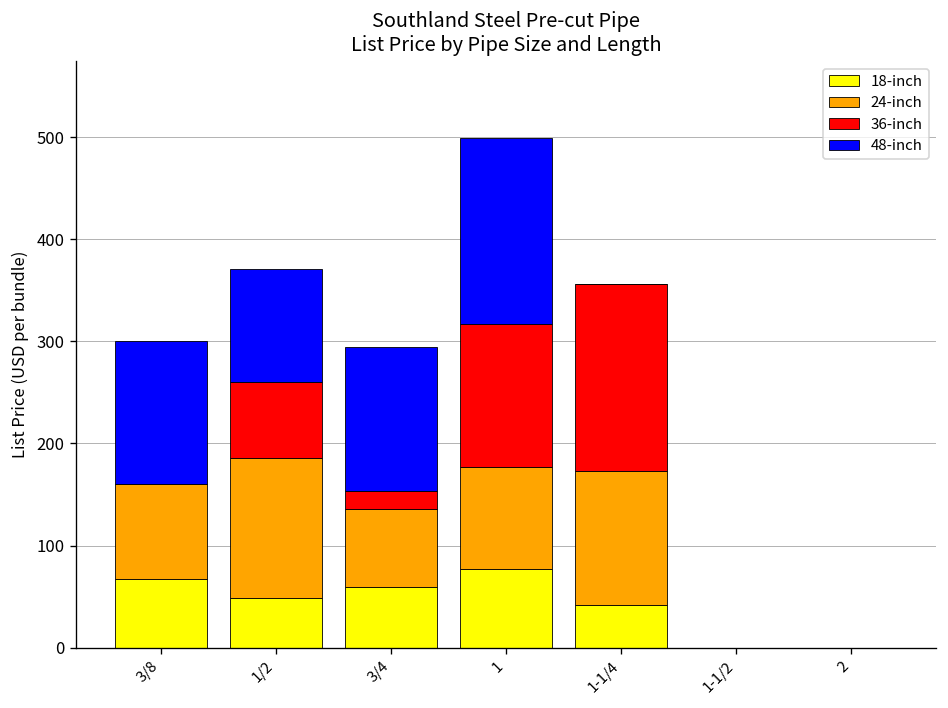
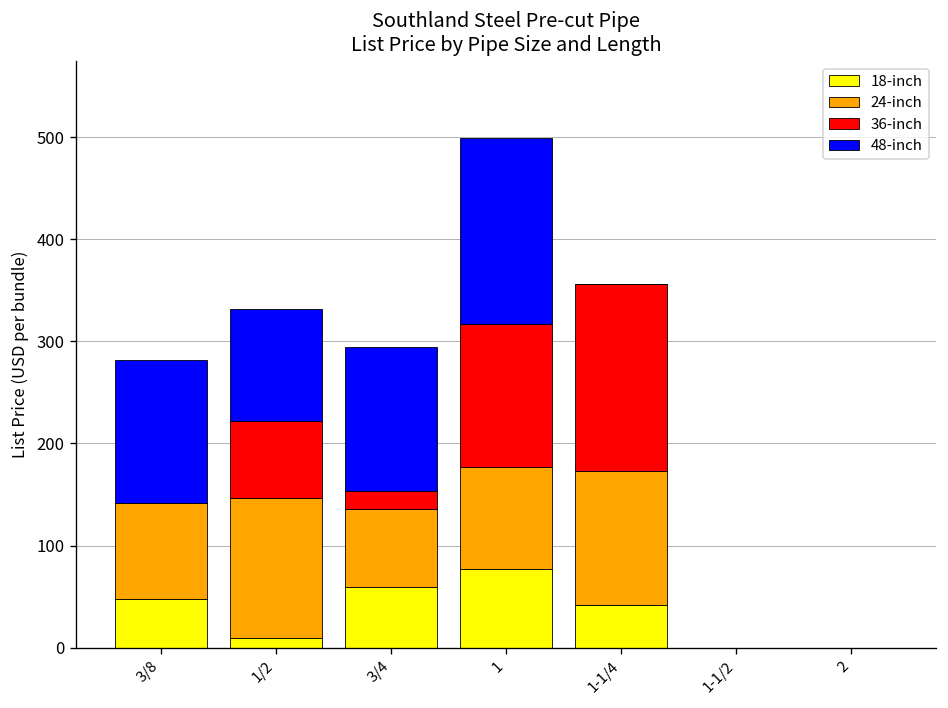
18-inch, 3/8: 70 -> 50
18-inch, 1/2: 50 -> 10
